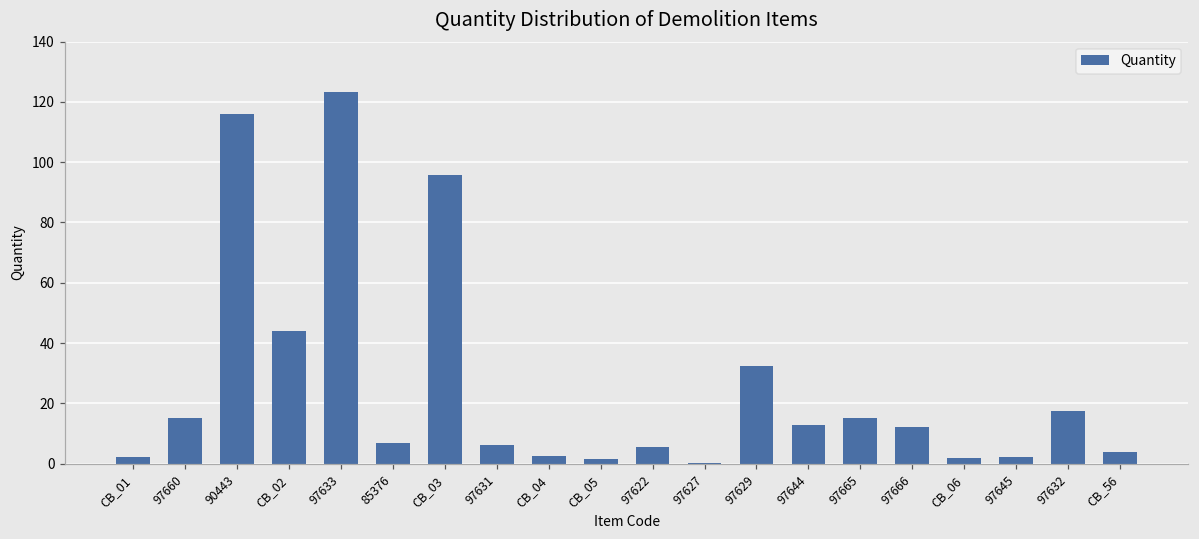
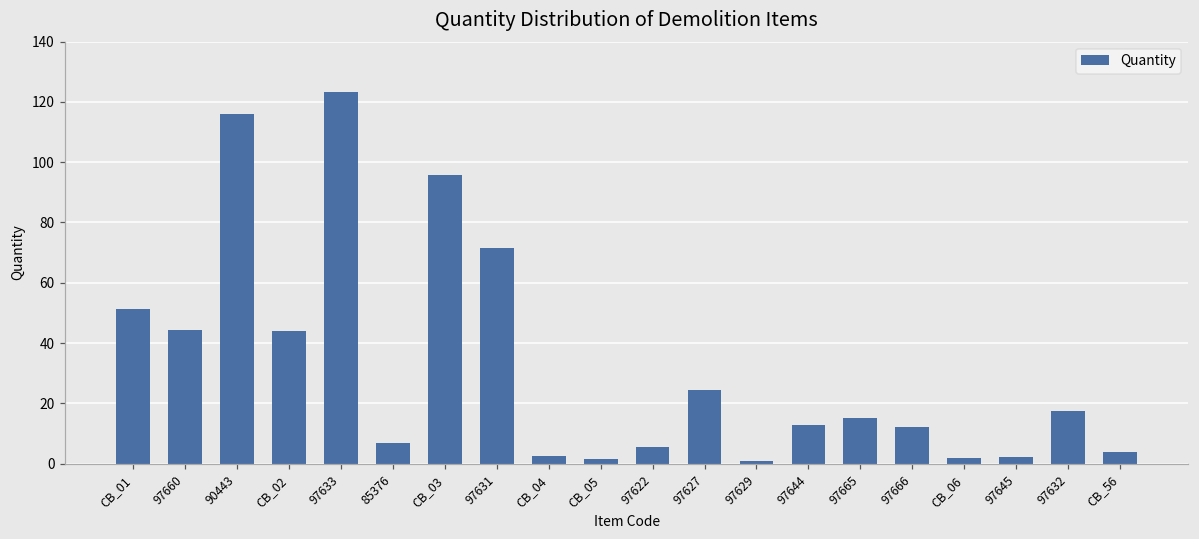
CB_01: 2 -> 51
97660: 15 -> 44
97631: 6 -> 71
97627: 0 -> 24
97629: 32 -> 1
